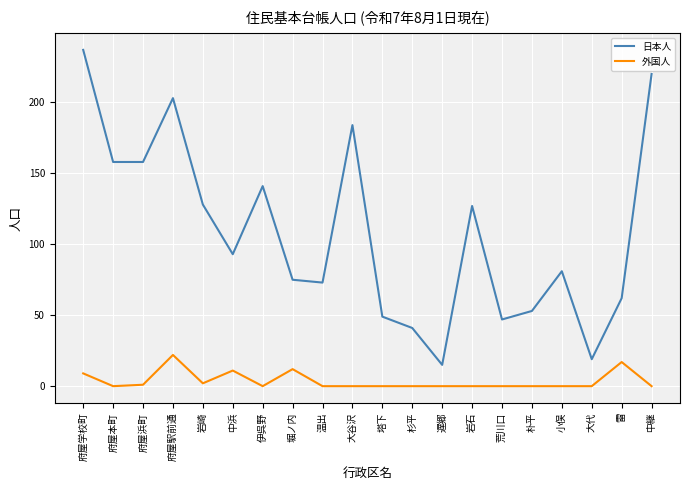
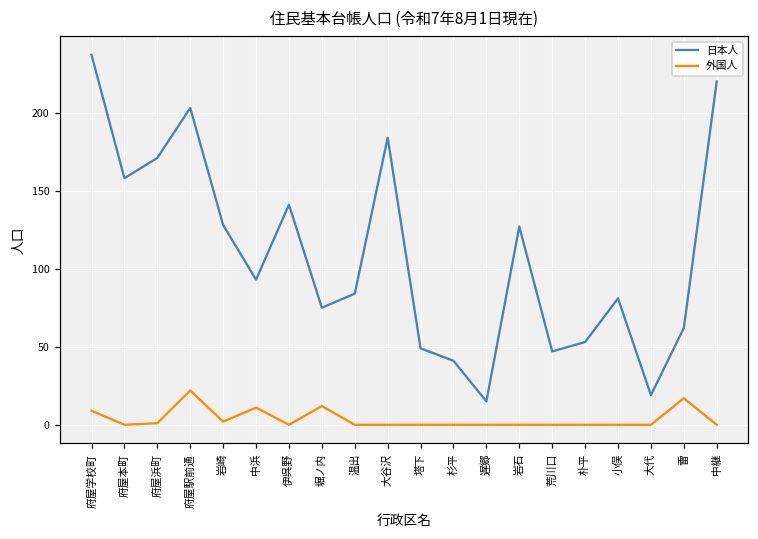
日本人, 府屋浜町: 158 -> 171
日本人, 温出: 73 -> 84
